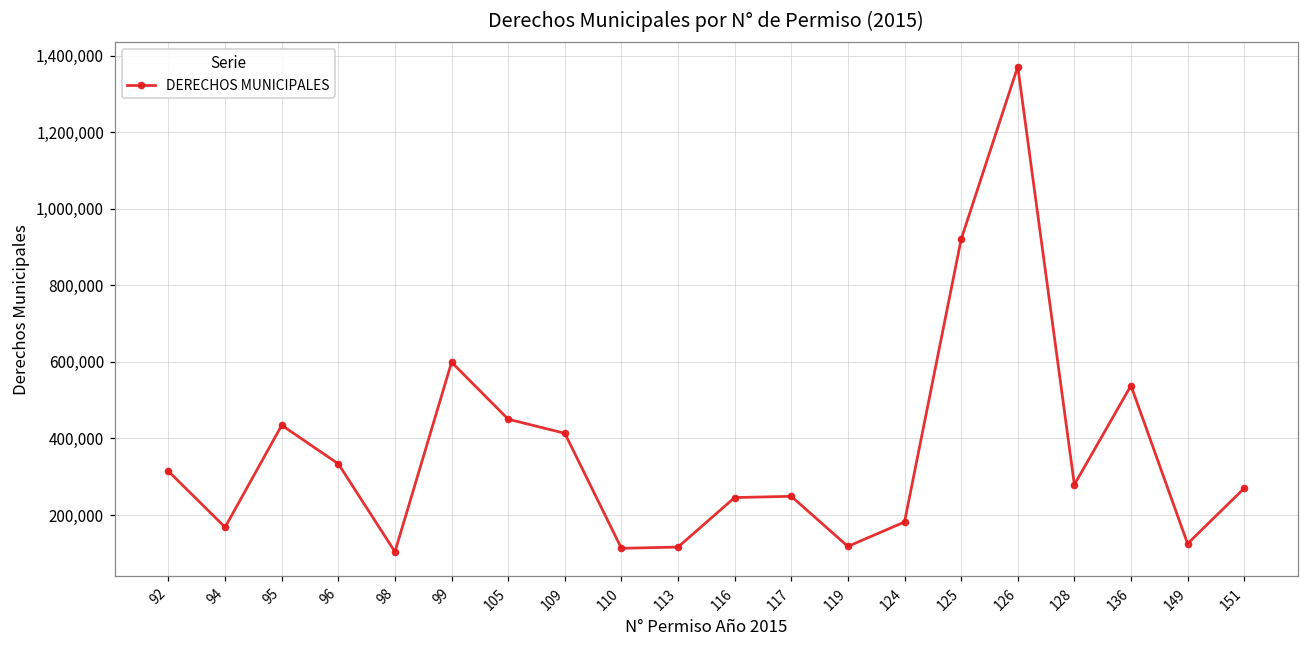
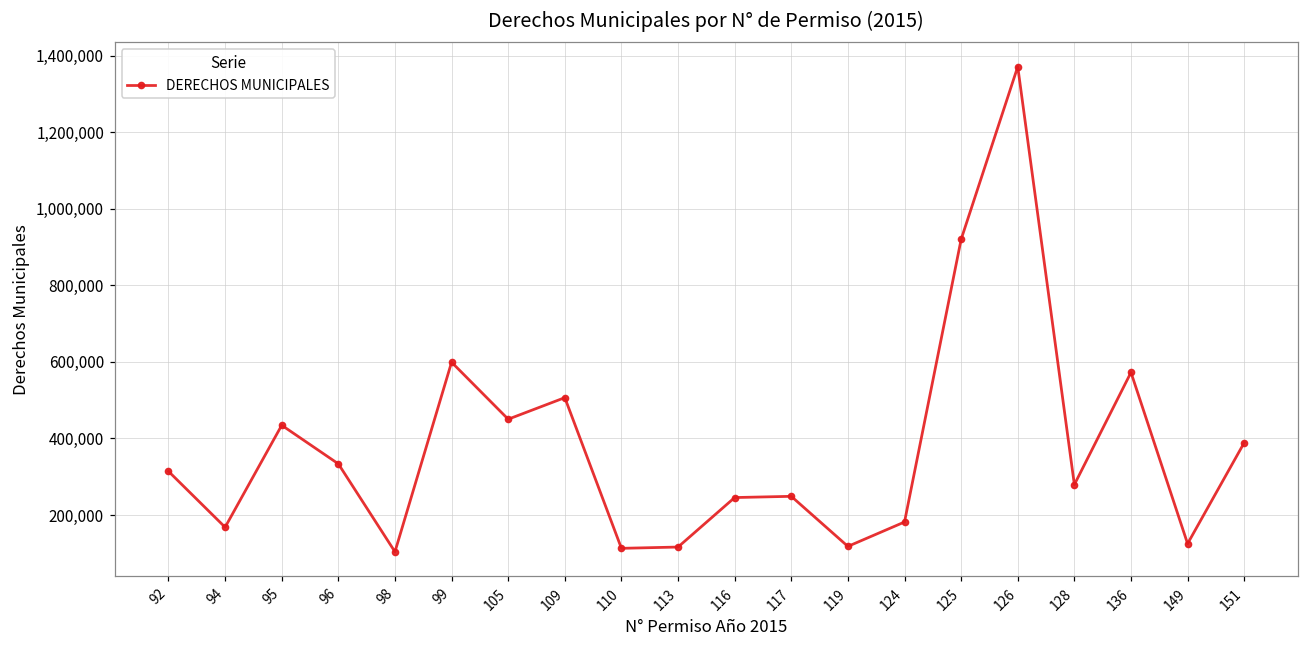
109: 410,000 -> 510,000
136: 540,000 -> 570,000
151: 270,000 -> 390,000
